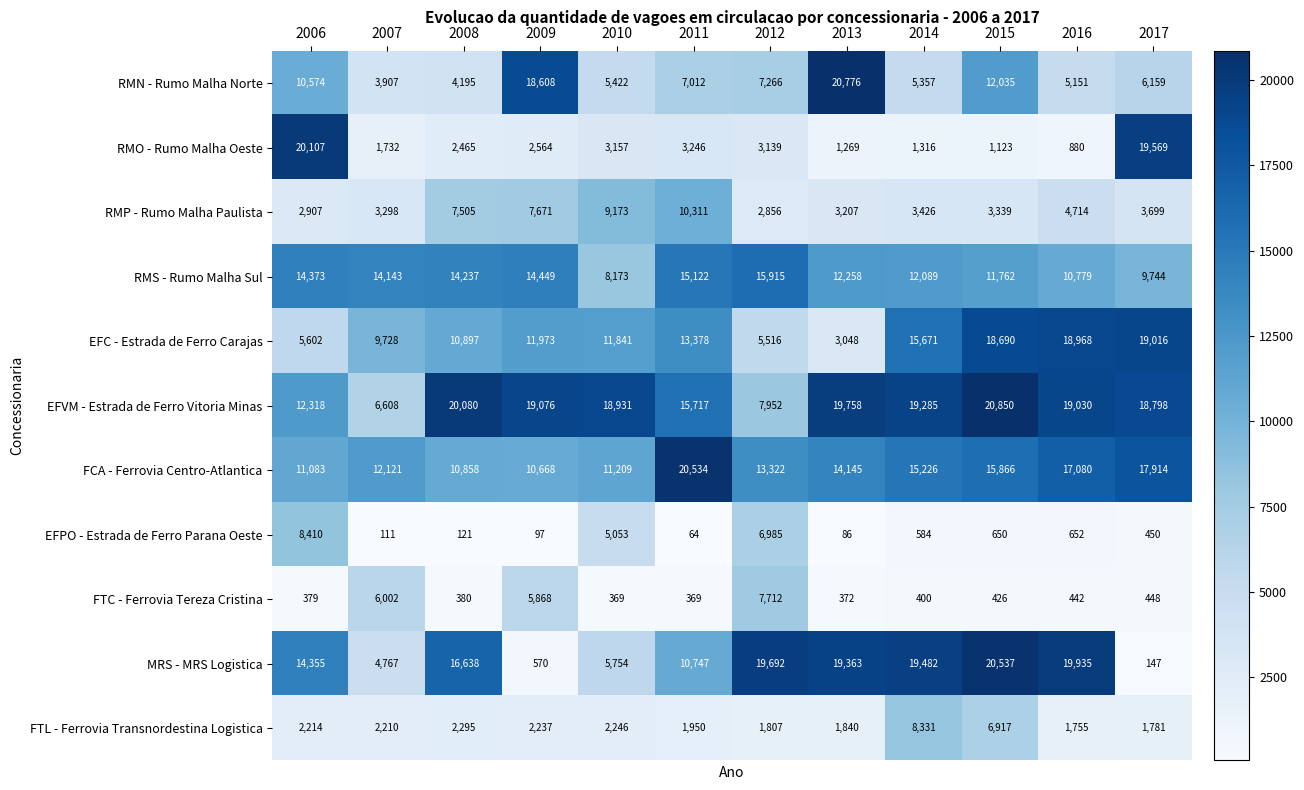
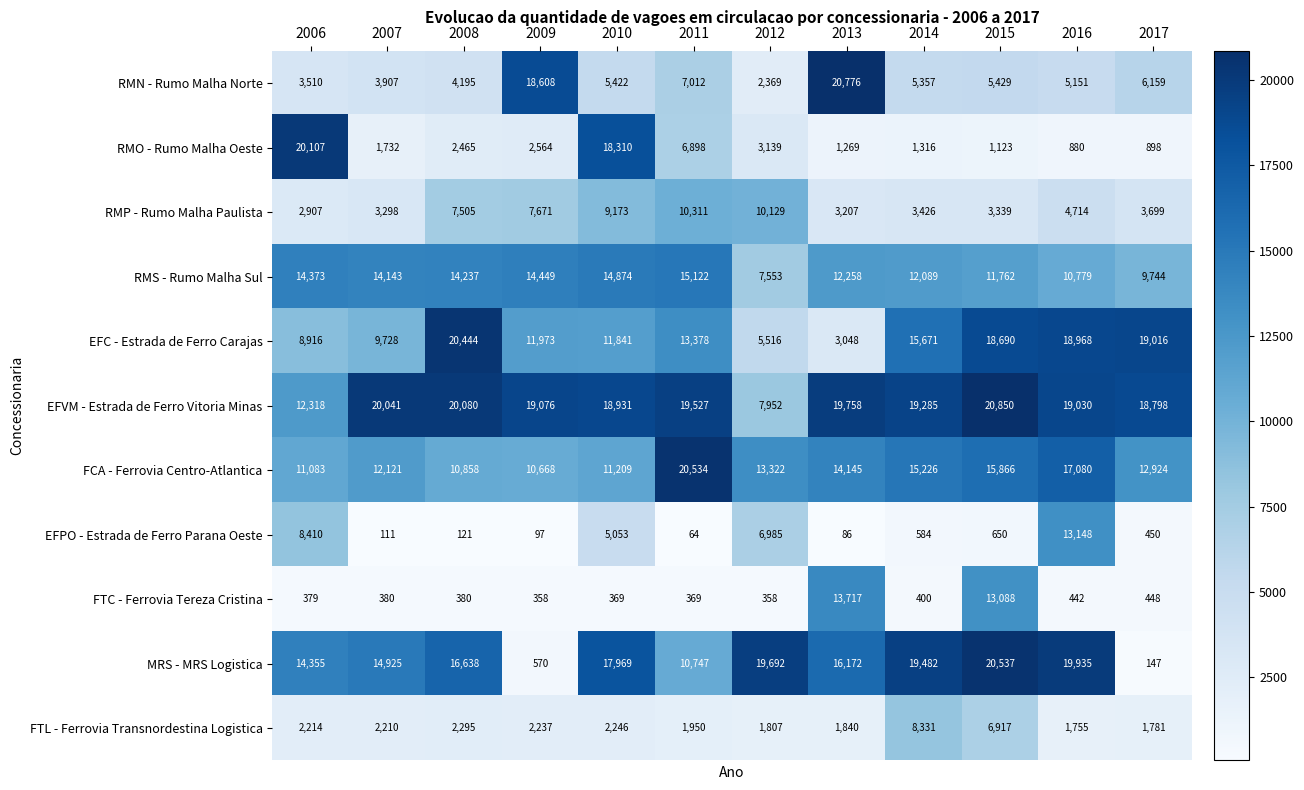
RMN - Rumo Malha Norte, 2006: 10,574 -> 3,510
RMN - Rumo Malha Norte, 2012: 7,266 -> 2,369
RMN - Rumo Malha Norte, 2015: 12,035 -> 5,429
RMO - Rumo Malha Oeste, 2010: 3,157 -> 18,310
RMO - Rumo Malha Oeste, 2011: 3,246 -> 6,898
RMO - Rumo Malha Oeste, 2017: 19,569 -> 898
RMP - Rumo Malha Paulista, 2012: 2,856 -> 10,129
RMS - Rumo Malha Sul, 2010: 8,173 -> 14,874
RMS - Rumo Malha Sul, 2012: 15,915 -> 7,553
EFC - Estrada de Ferro Carajas, 2006: 5,602 -> 8,916
EFC - Estrada de Ferro Carajas, 2008: 10,897 -> 20,444
EFVM - Estrada de Ferro Vitoria Minas, 2007: 6,608 -> 20,041
EFVM - Estrada de Ferro Vitoria Minas, 2011: 15,717 -> 19,527
FCA - Ferrovia Centro-Atlantica, 2017: 17,914 -> 12,924
EFPO - Estrada de Ferro Parana Oeste, 2016: 652 -> 13,148
FTC - Ferrovia Tereza Cristina, 2007: 6,002 -> 380
FTC - Ferrovia Tereza Cristina, 2009: 5,868 -> 358
FTC - Ferrovia Tereza Cristina, 2012: 7,712 -> 358
FTC - Ferrovia Tereza Cristina, 2013: 372 -> 13,717
FTC - Ferrovia Tereza Cristina, 2015: 426 -> 13,088
MRS - MRS Logistica, 2007: 4,767 -> 14,925
MRS - MRS Logistica, 2010: 5,754 -> 17,969
MRS - MRS Logistica, 2013: 19,363 -> 16,172
